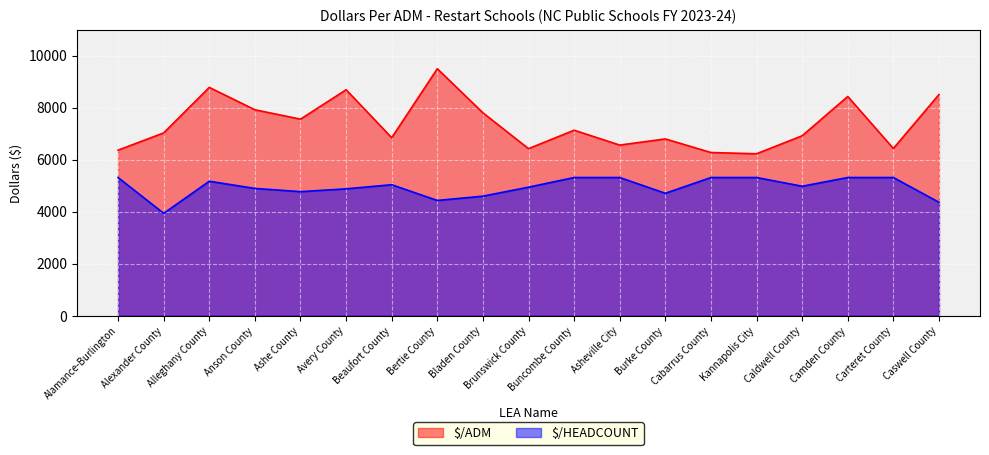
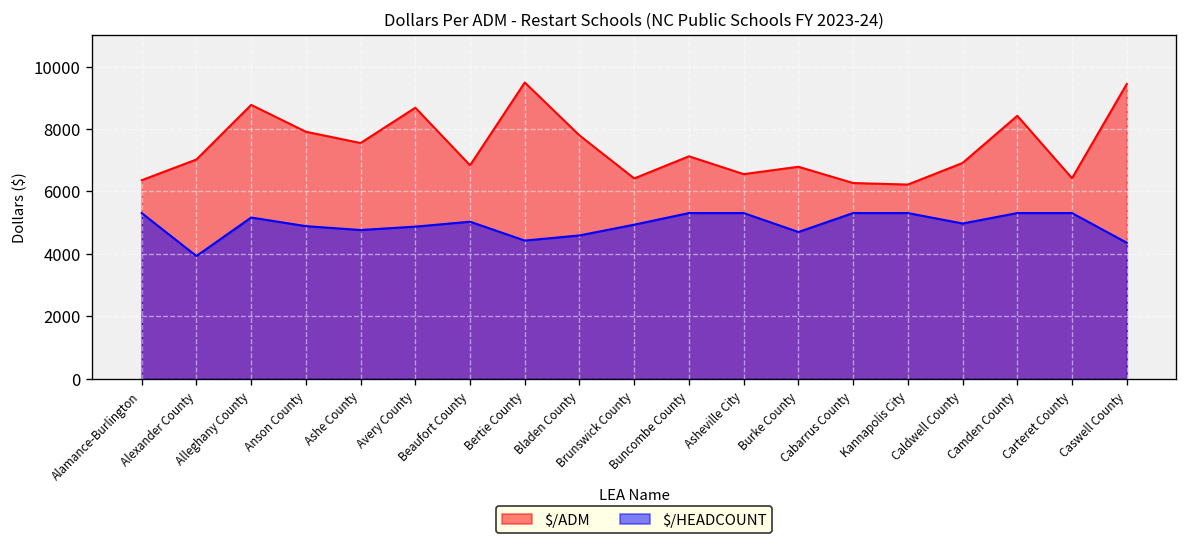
$/ADM, Caswell County: 8500 -> 9400
